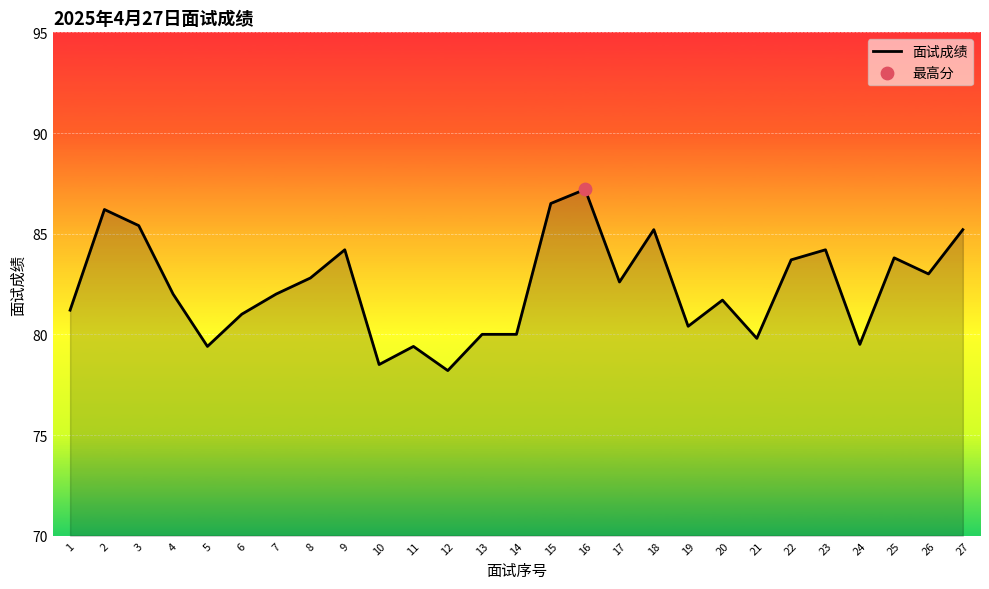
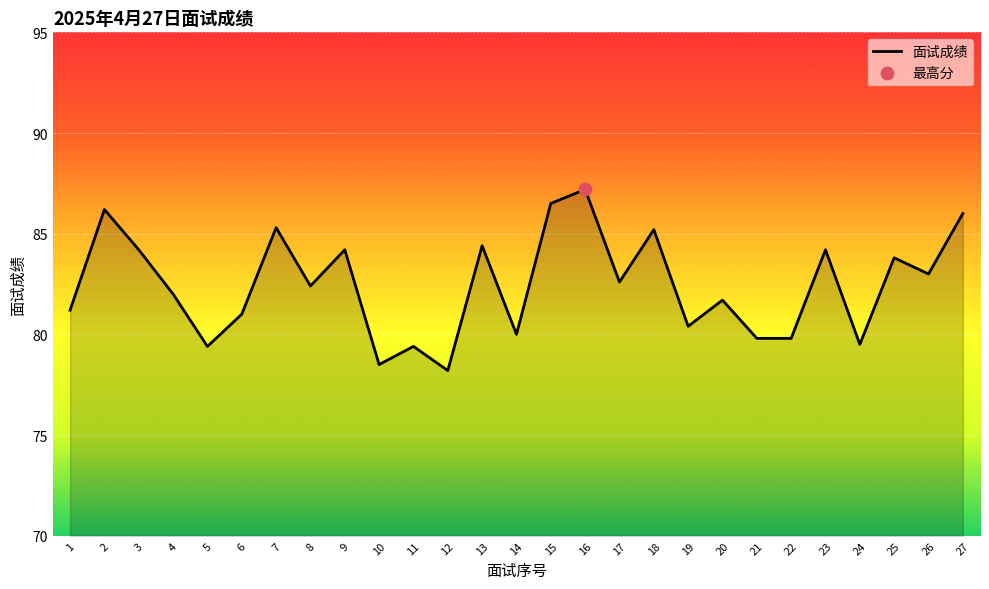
面试成绩, 3: 85.4 -> 84.2
面试成绩, 7: 82.0 -> 85.3
面试成绩, 8: 82.8 -> 82.4
面试成绩, 13: 80.0 -> 84.4
面试成绩, 22: 83.7 -> 79.8
面试成绩, 27: 85.2 -> 86.0
